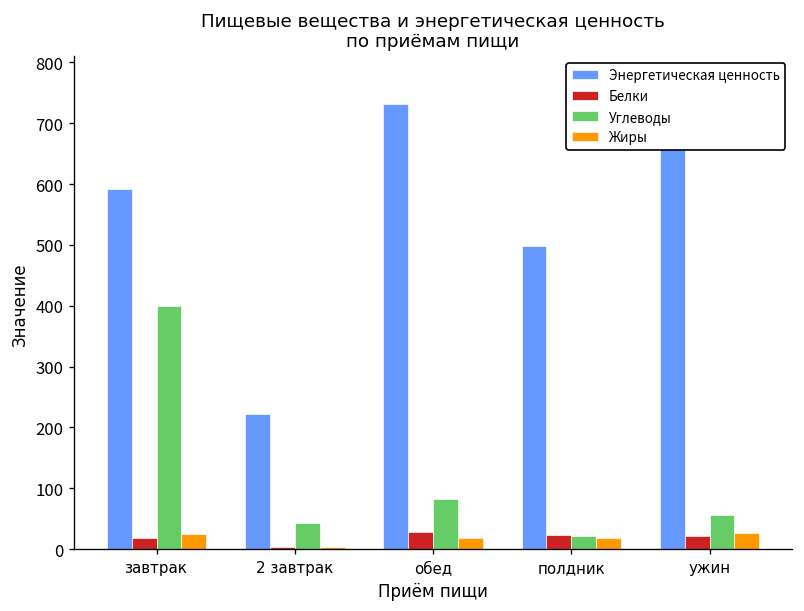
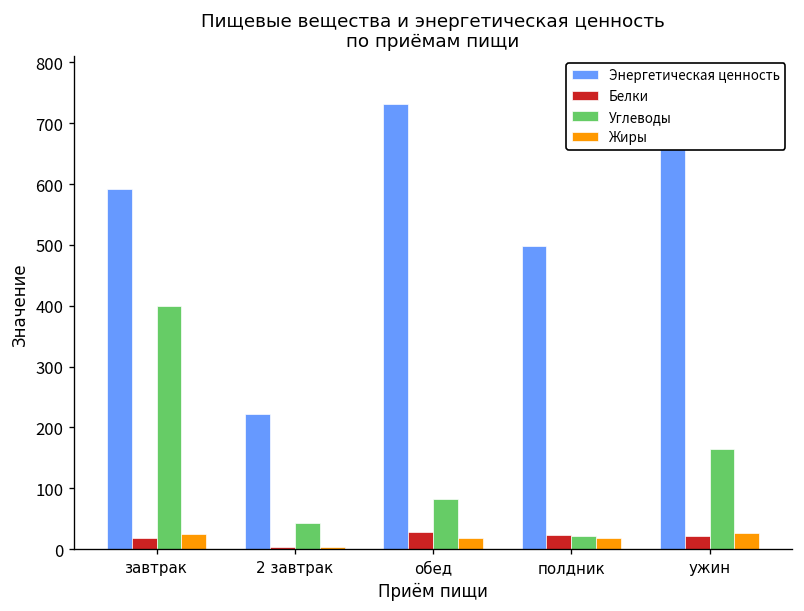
Углеводы, ужин: 60 -> 160
